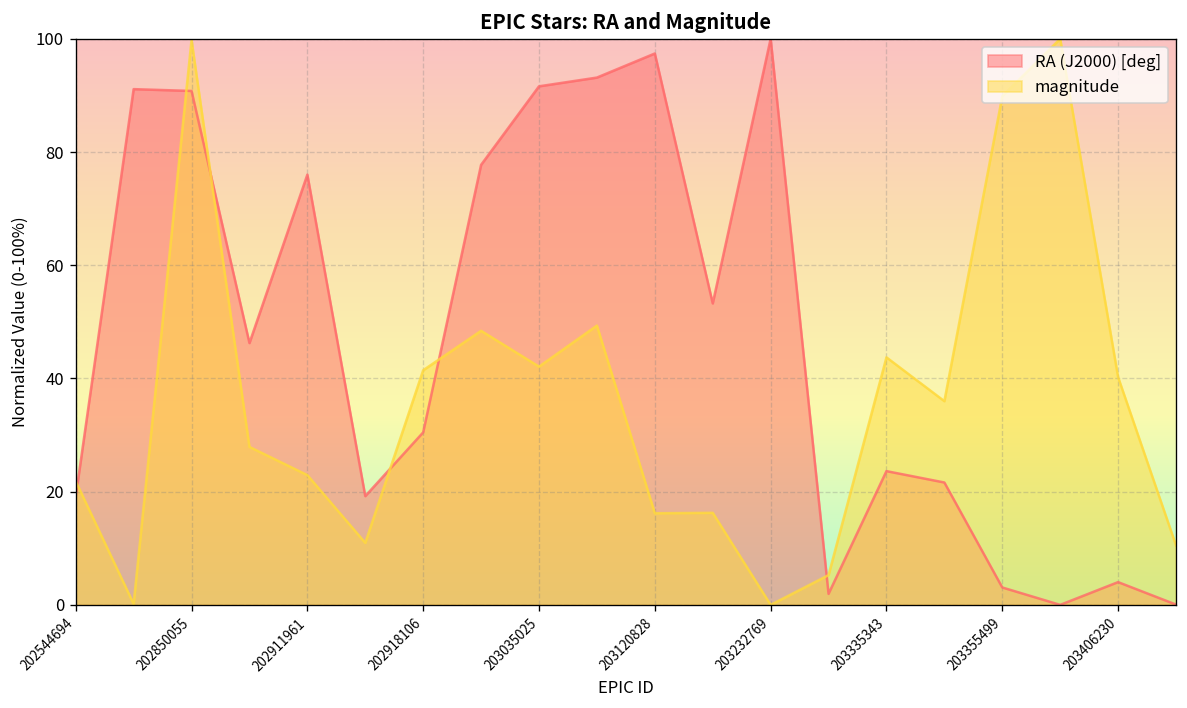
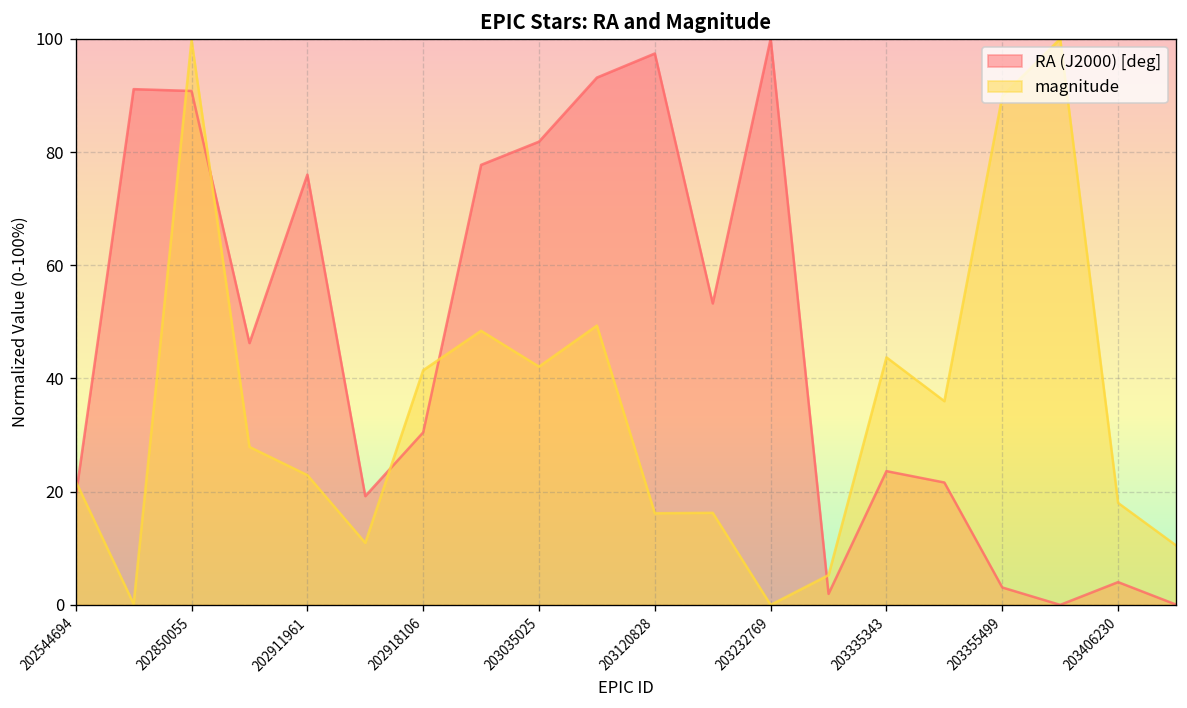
RA (J2000) [deg], 203035025: 92 -> 82
magnitude, 203406230: 40 -> 18
